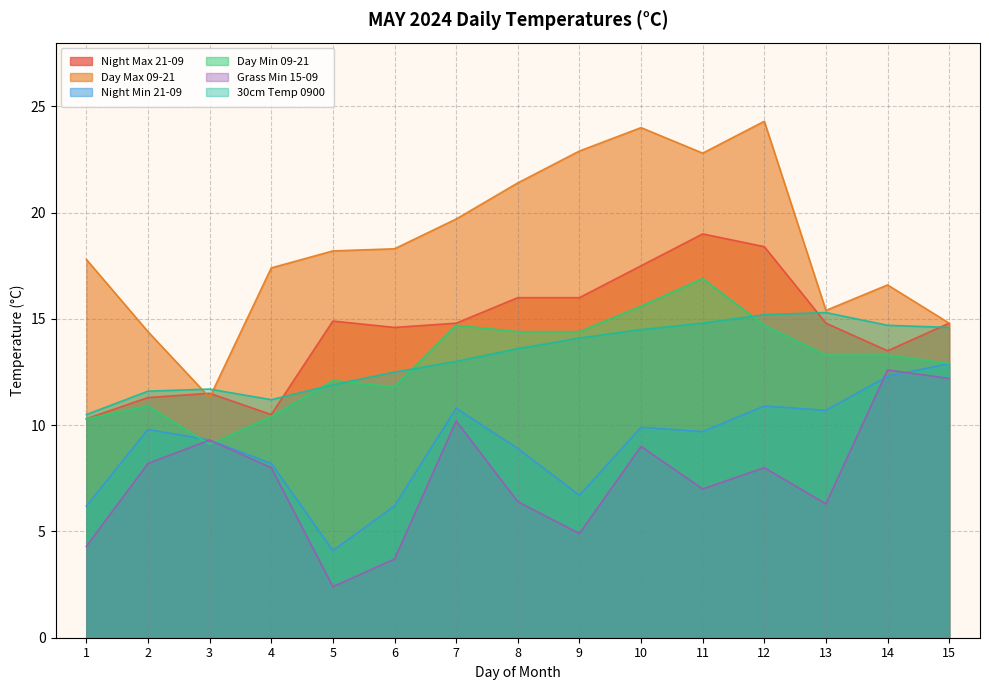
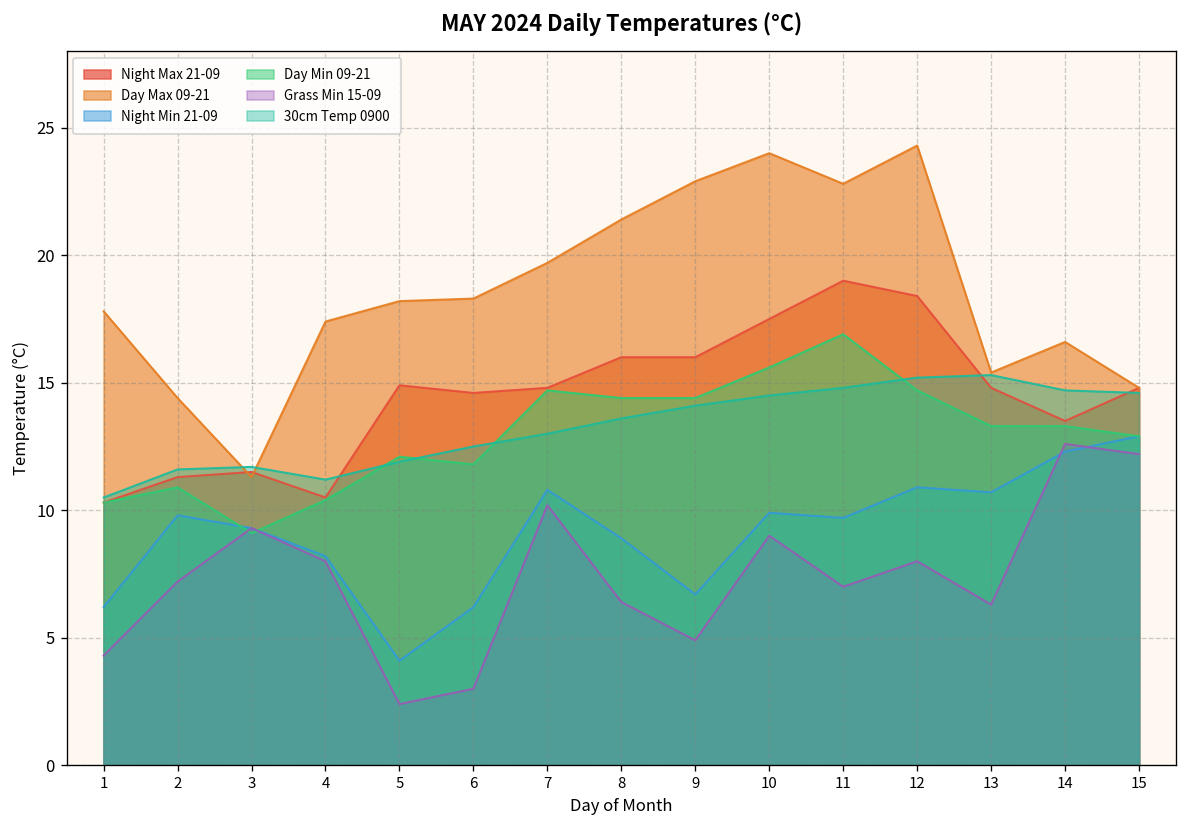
Grass Min 15-09, 2: 8.2 -> 7.2
Grass Min 15-09, 6: 3.7 -> 3.0
